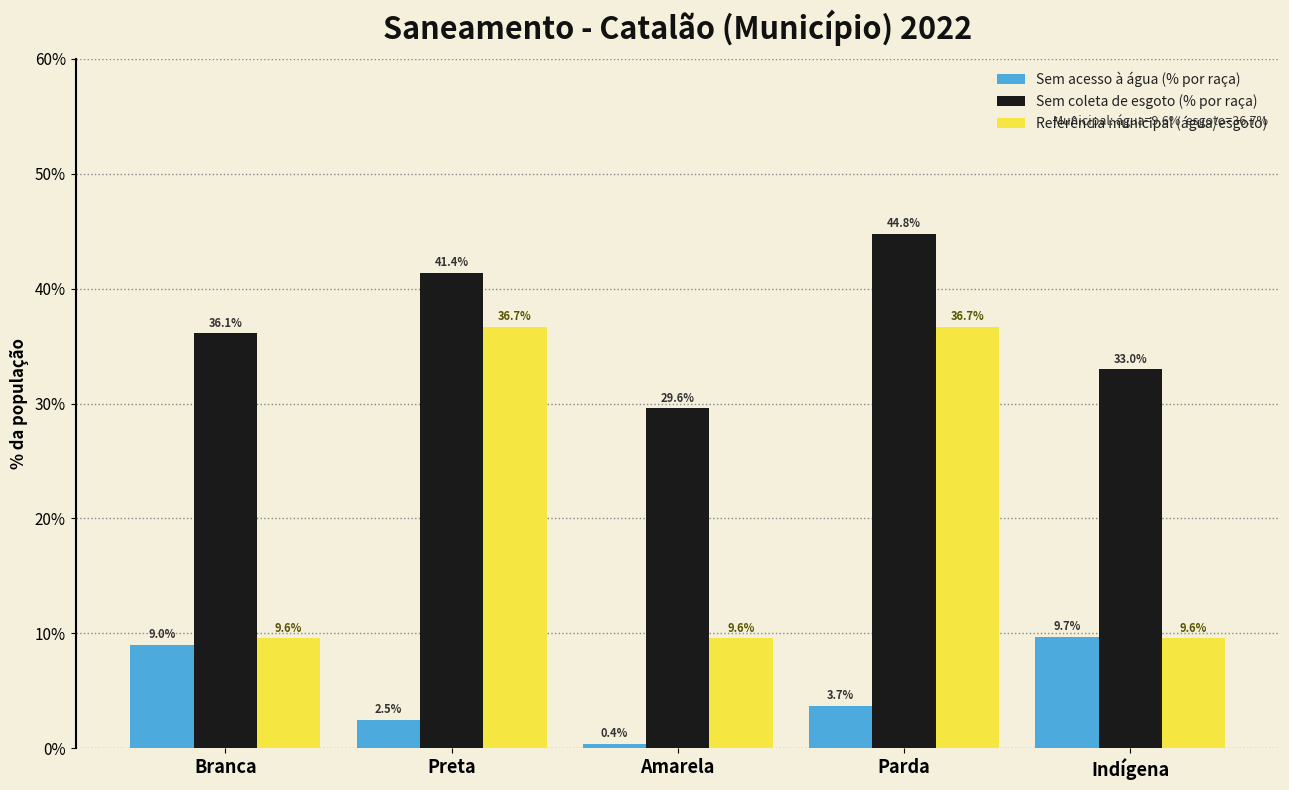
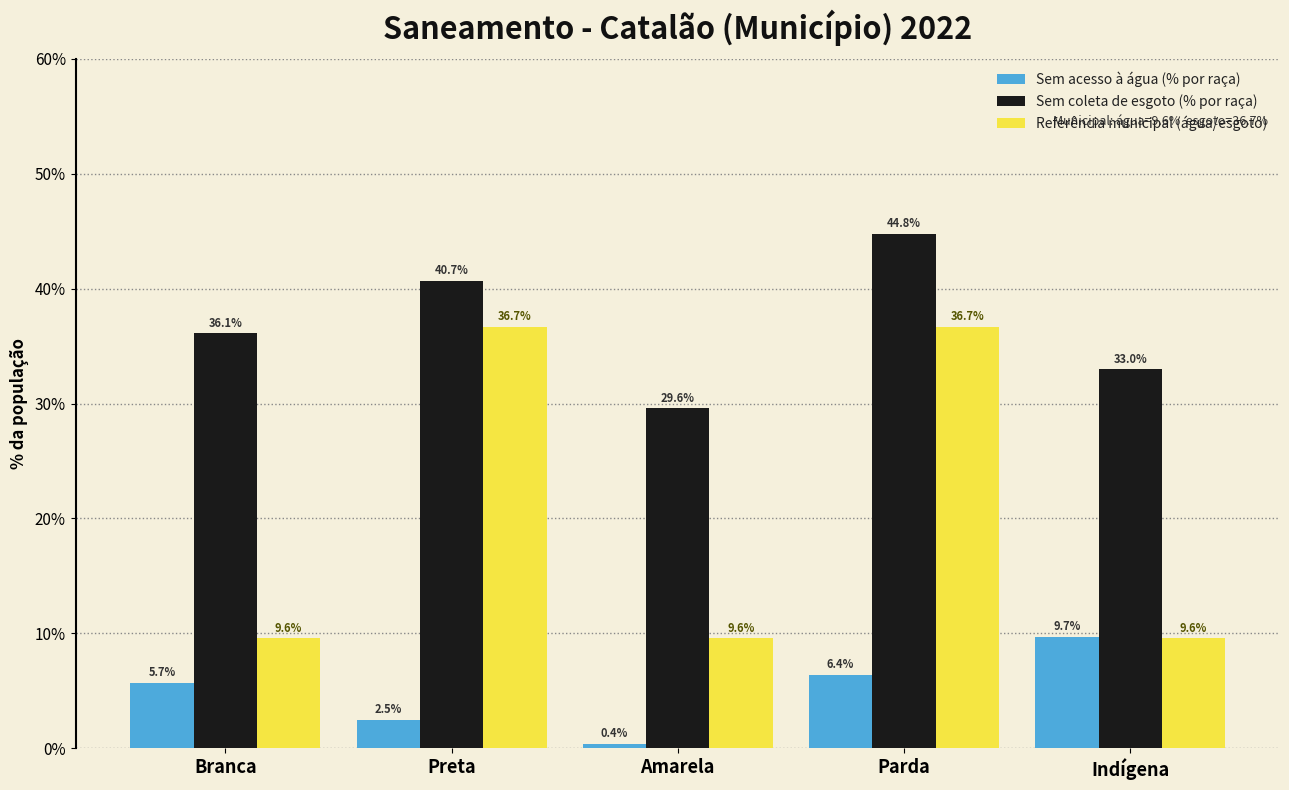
Sem acesso à água (% por raça), Branca: 9.0% -> 5.7%
Sem coleta de esgoto (% por raça), Preta: 41.4% -> 40.7%
Sem acesso à água (% por raça), Parda: 3.7% -> 6.4%
